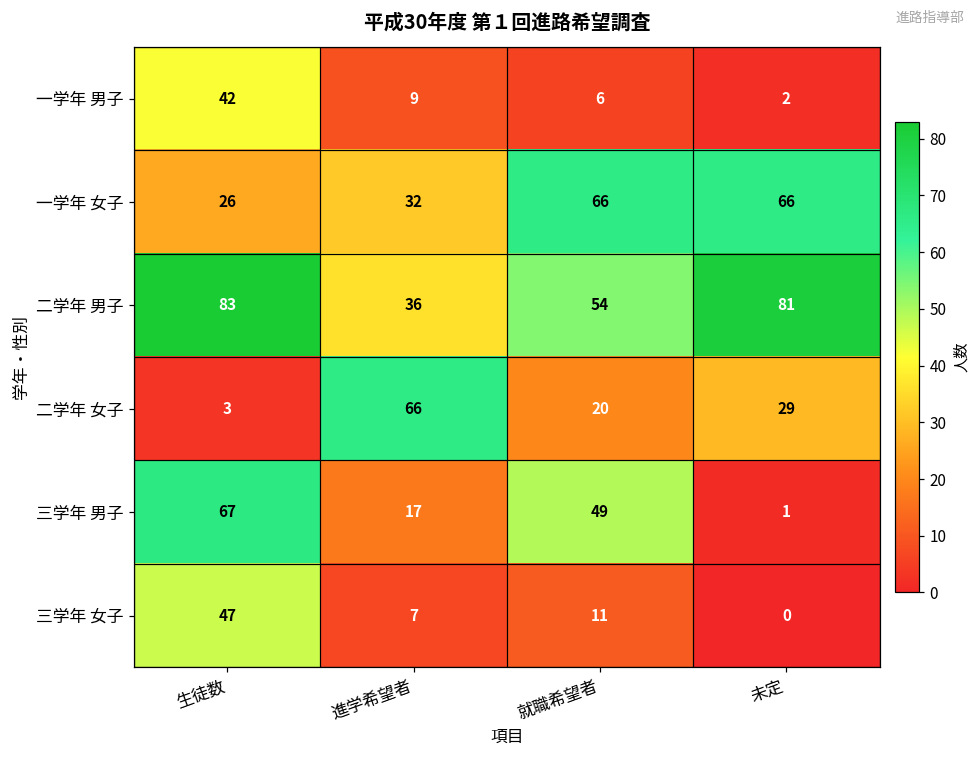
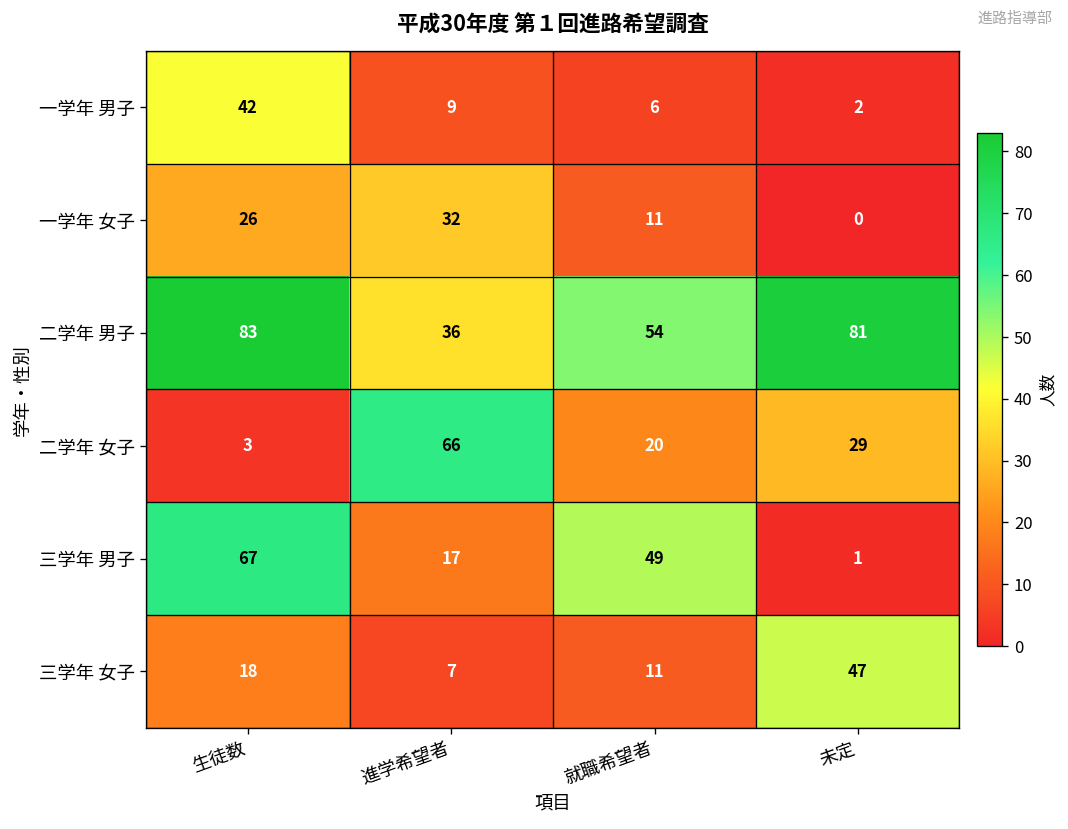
一学年 女子, 就職希望者: 66 -> 11
一学年 女子, 未定: 66 -> 0
三学年 女子, 生徒数: 47 -> 18
三学年 女子, 未定: 0 -> 47
